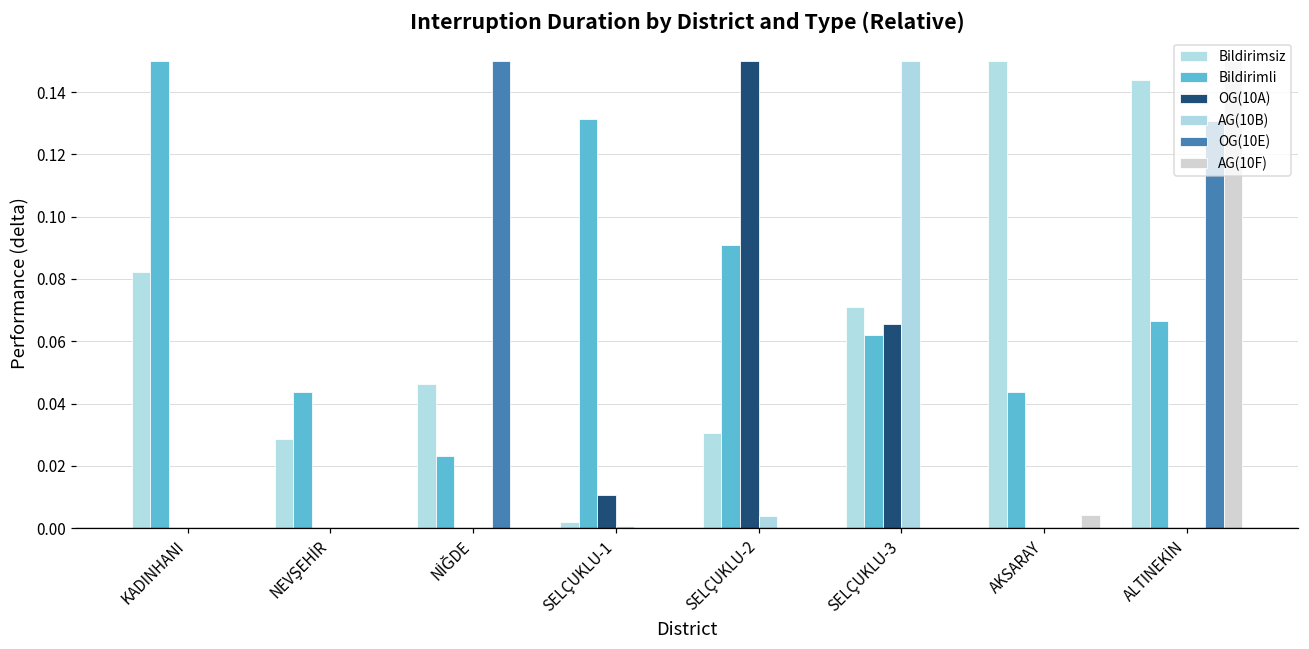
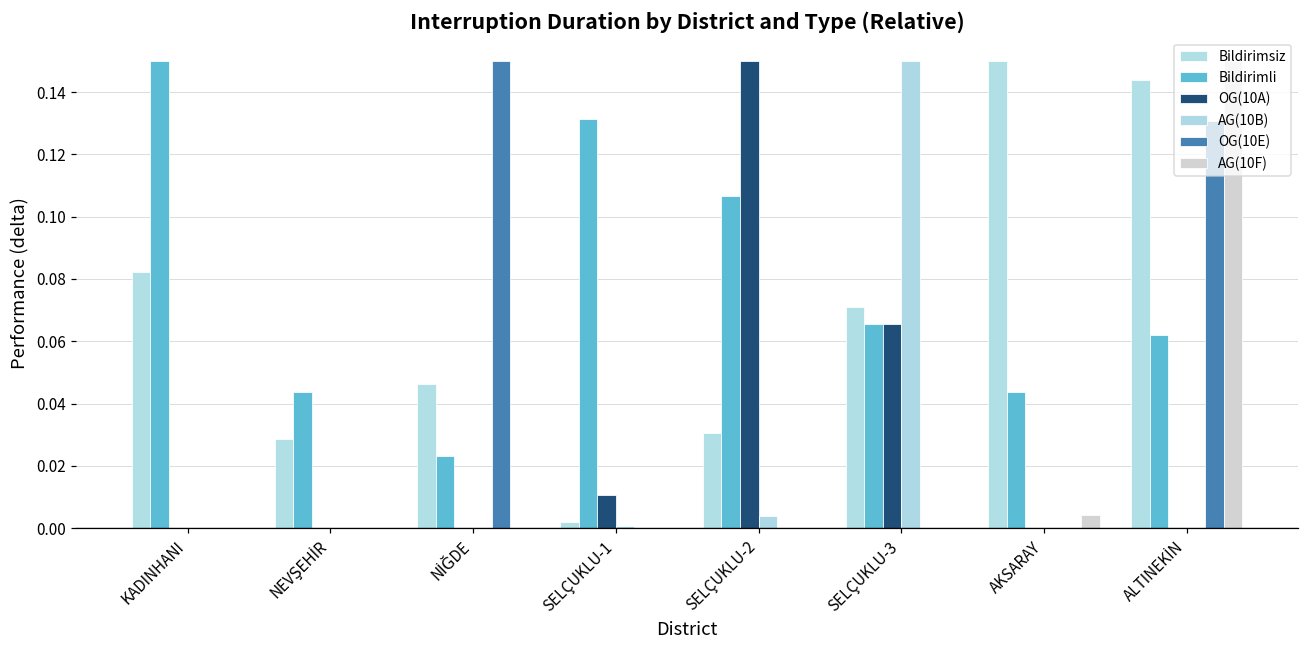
Bildirimli, SELÇUKLU-2: 0.091 -> 0.107
Bildirimli, SELÇUKLU-3: 0.062 -> 0.066
Bildirimli, ALTINEKİN: 0.066 -> 0.062
